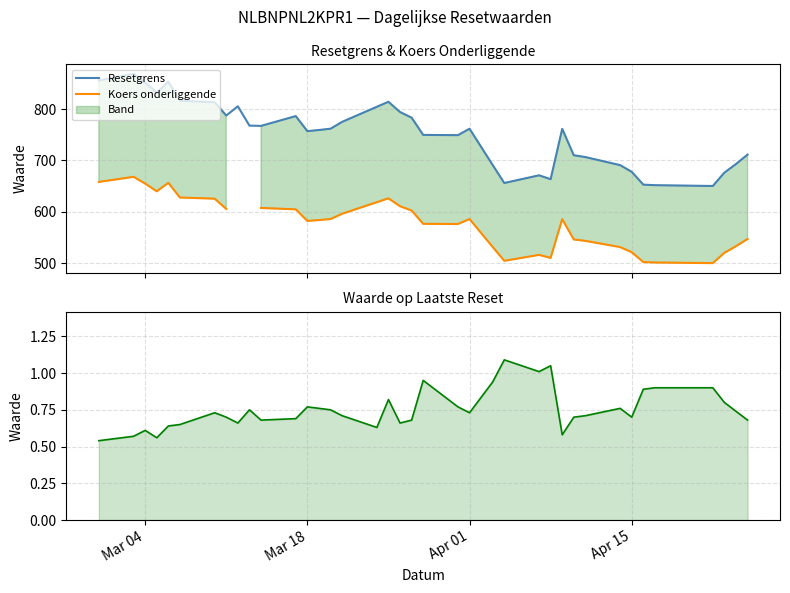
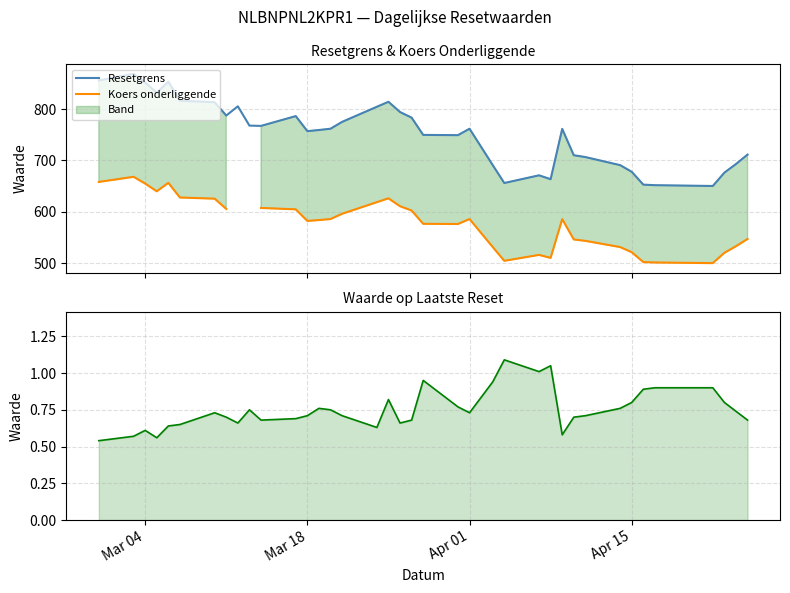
Waarde op Laatste Reset, Mar 18: 0.77 -> 0.71
Waarde op Laatste Reset, Apr 15: 0.7 -> 0.8
